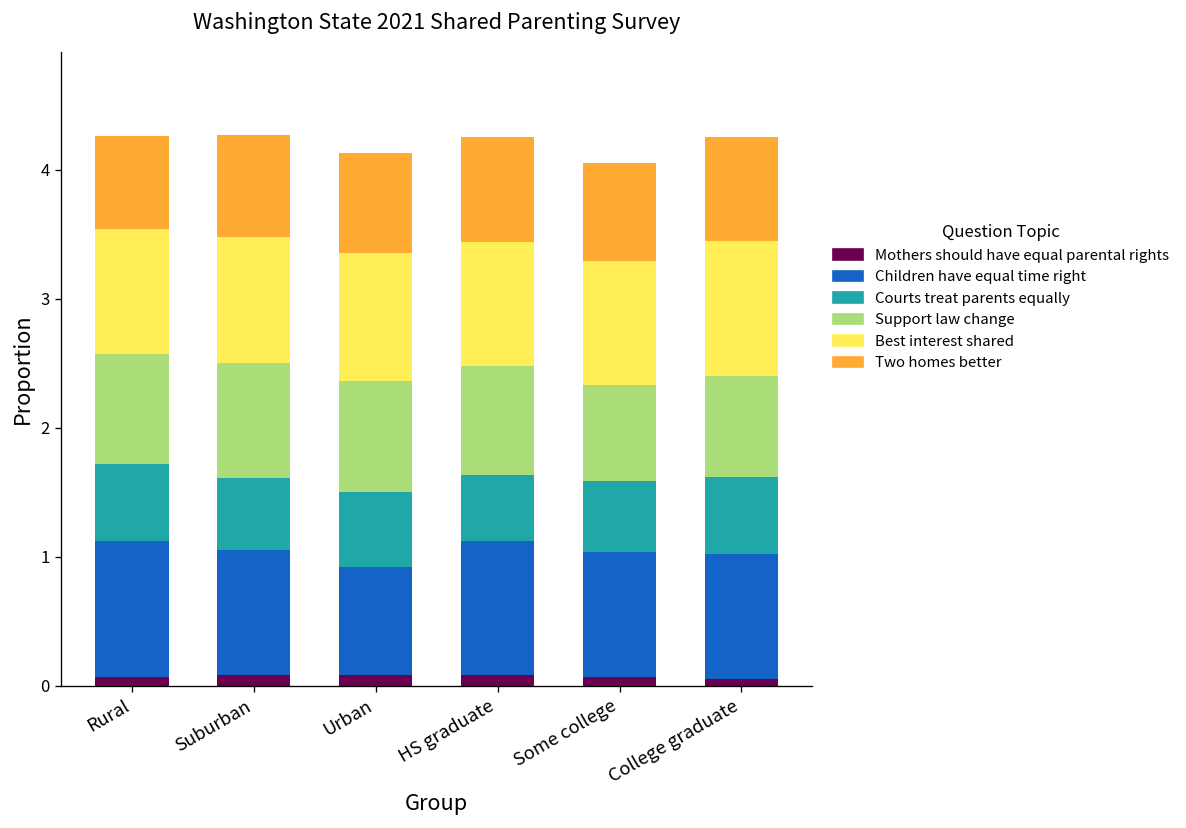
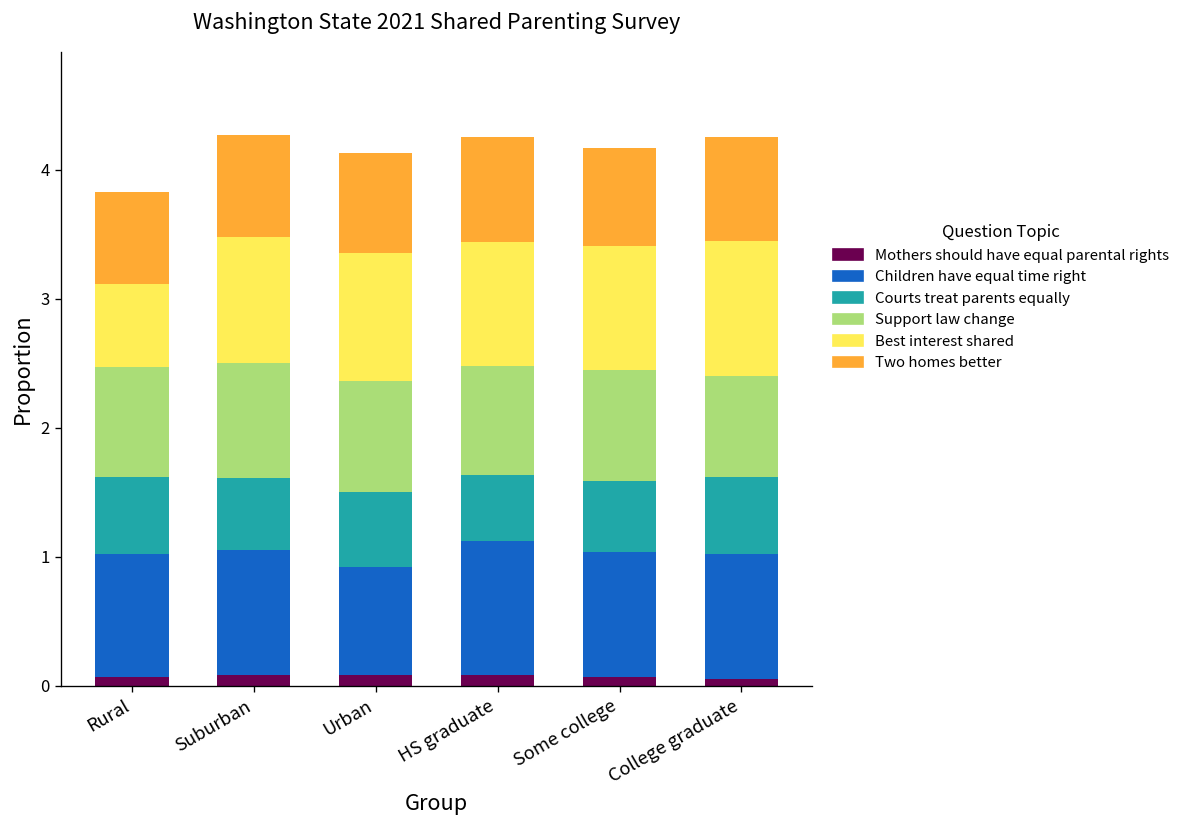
Children have equal time right, Rural: 1.05 -> 0.95
Best interest shared, Rural: 0.97 -> 0.64
Support law change, Some college: 0.74 -> 0.86
